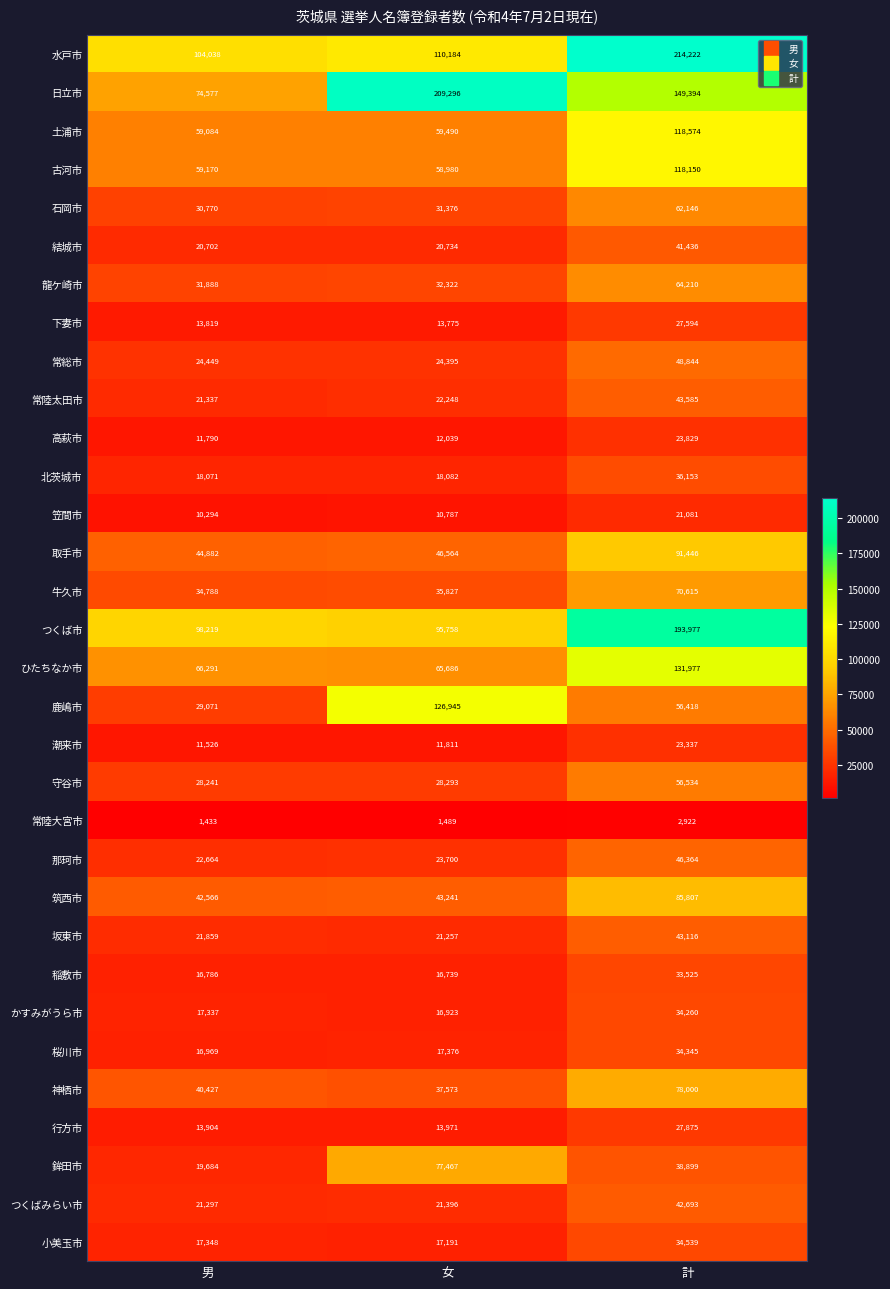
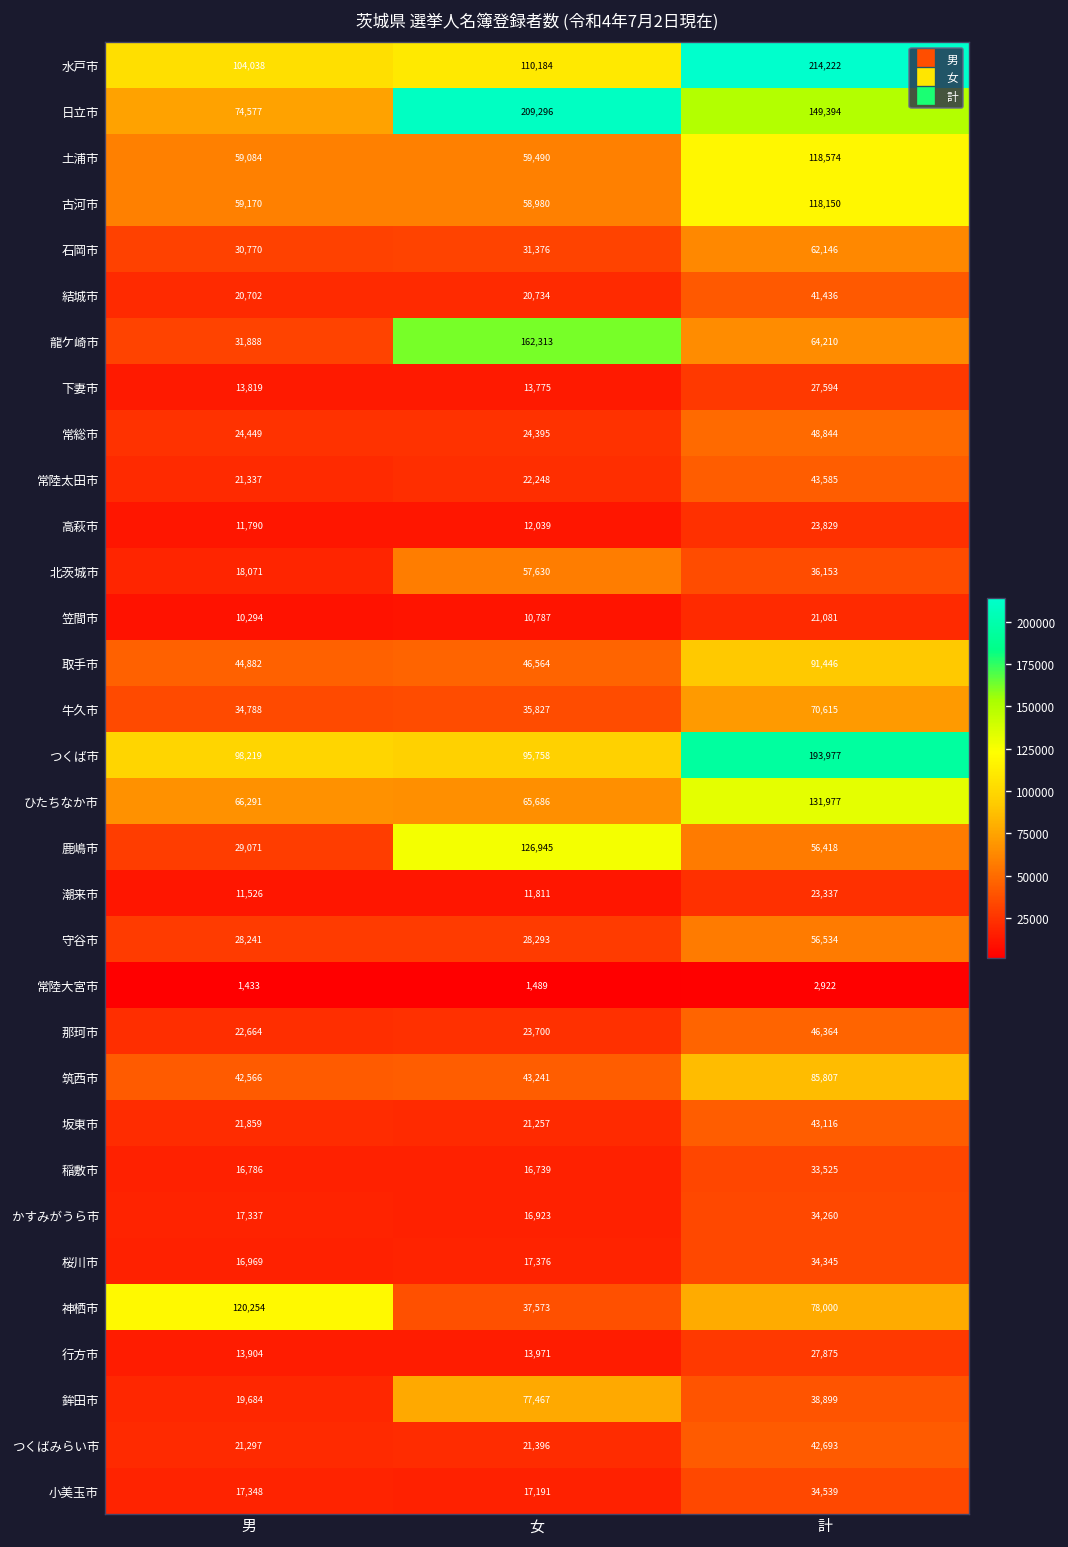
龍ケ崎市, 女: 32,322 -> 162,313
北茨城市, 女: 18,082 -> 57,630
神栖市, 男: 40,427 -> 120,254
